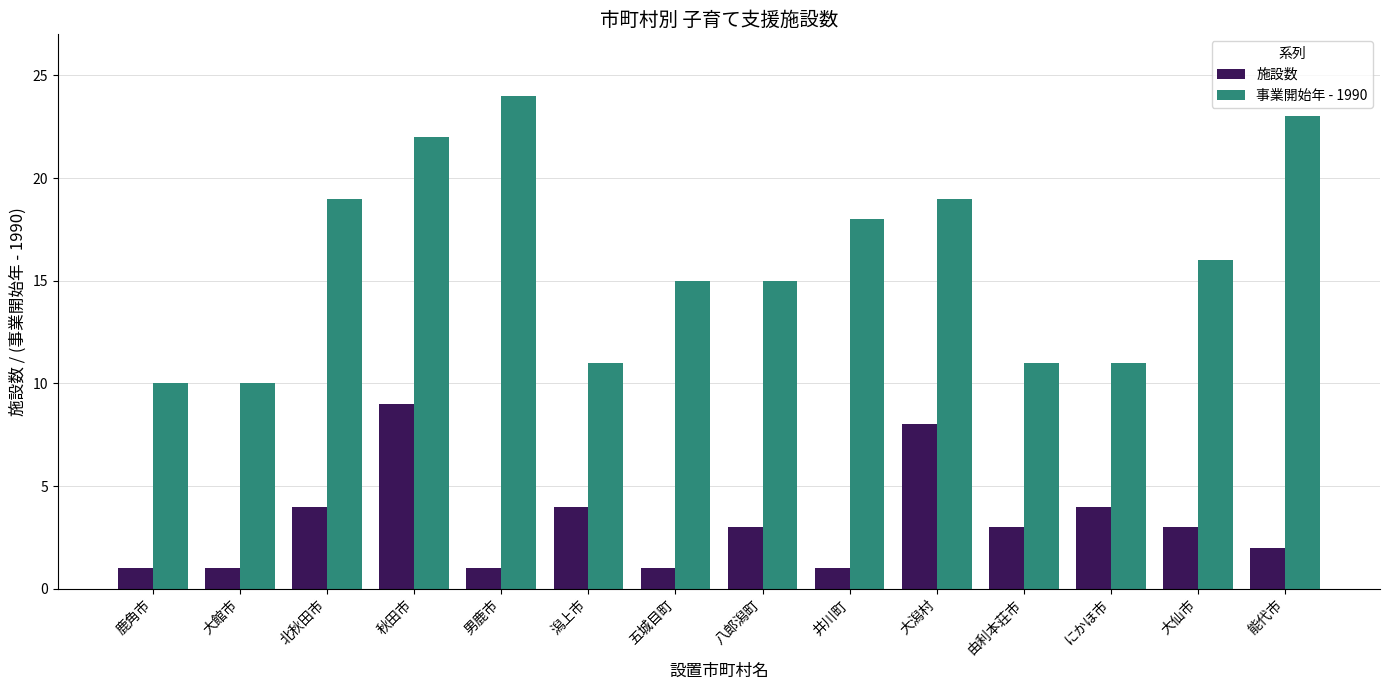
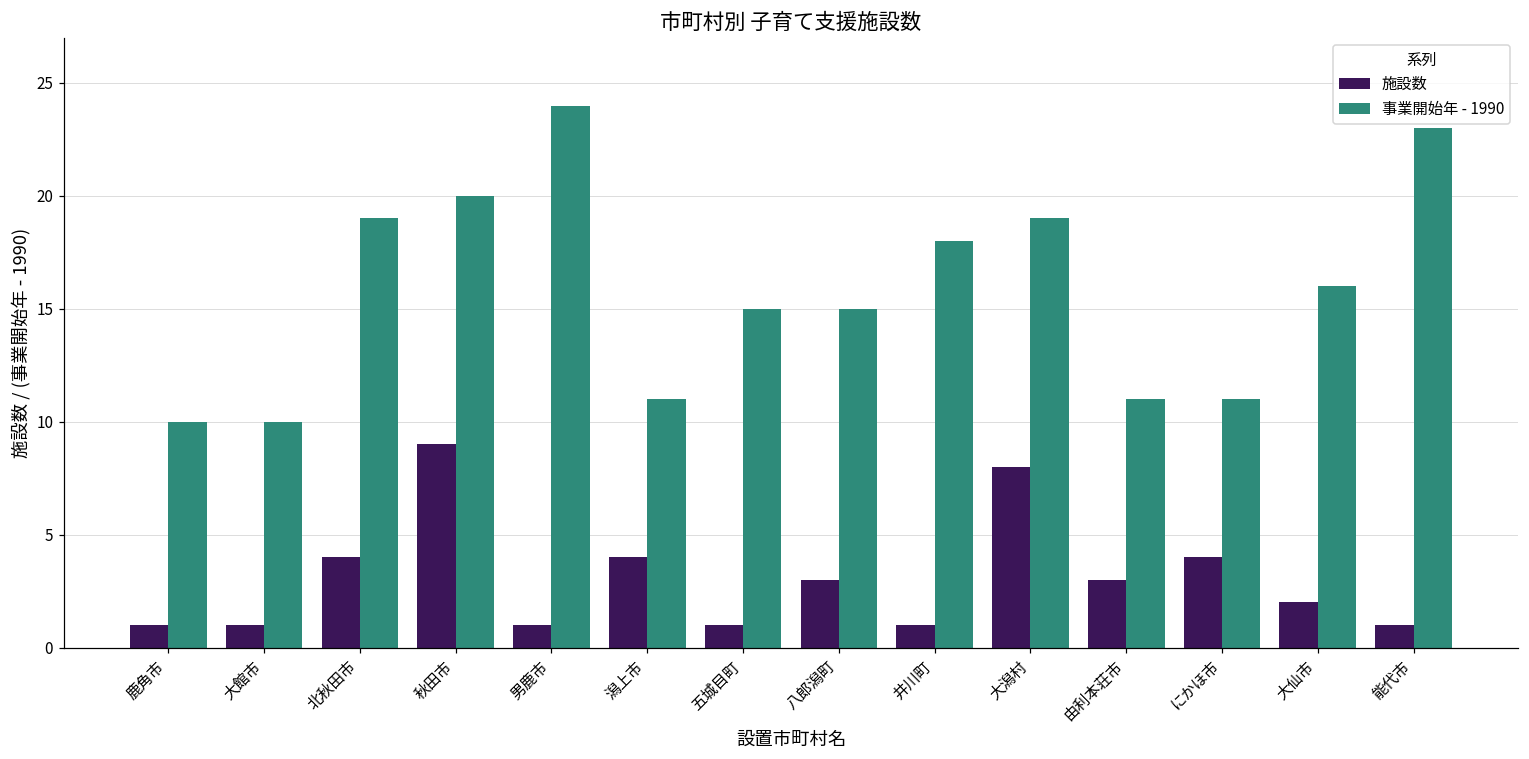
事業開始年 - 1990, 秋田市: 22.0 -> 20.0
施設数, 大仙市: 3 -> 2
施設数, 能代市: 2 -> 1
